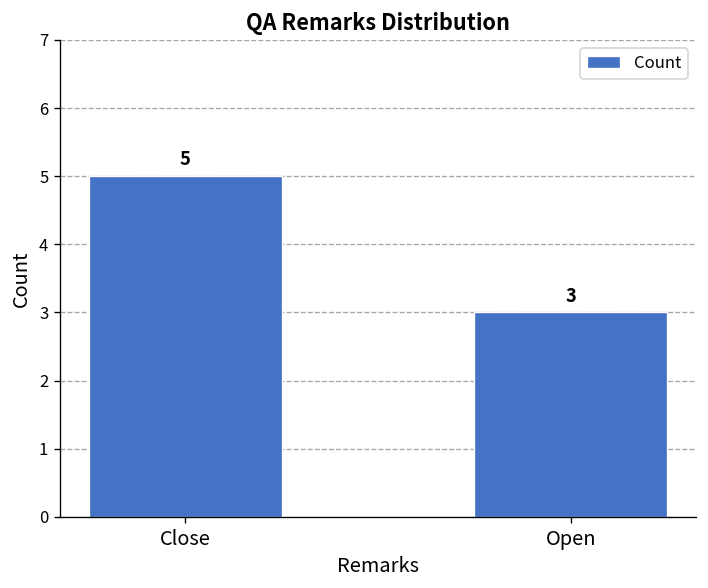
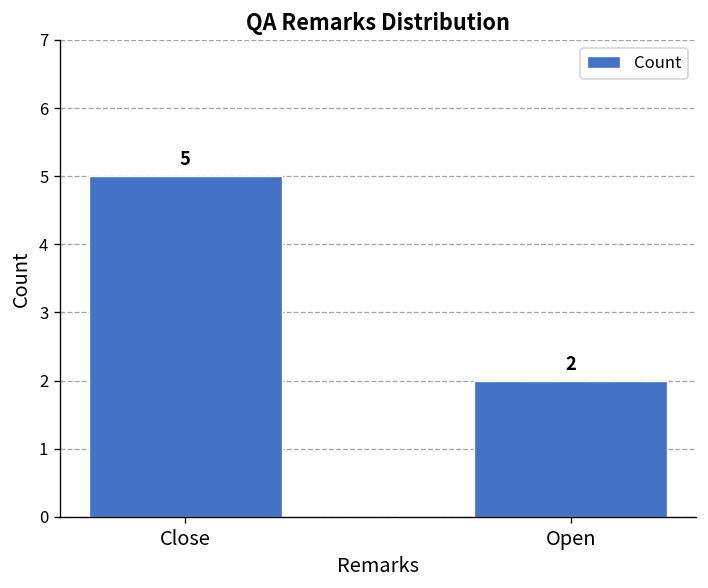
Open: 3 -> 2
